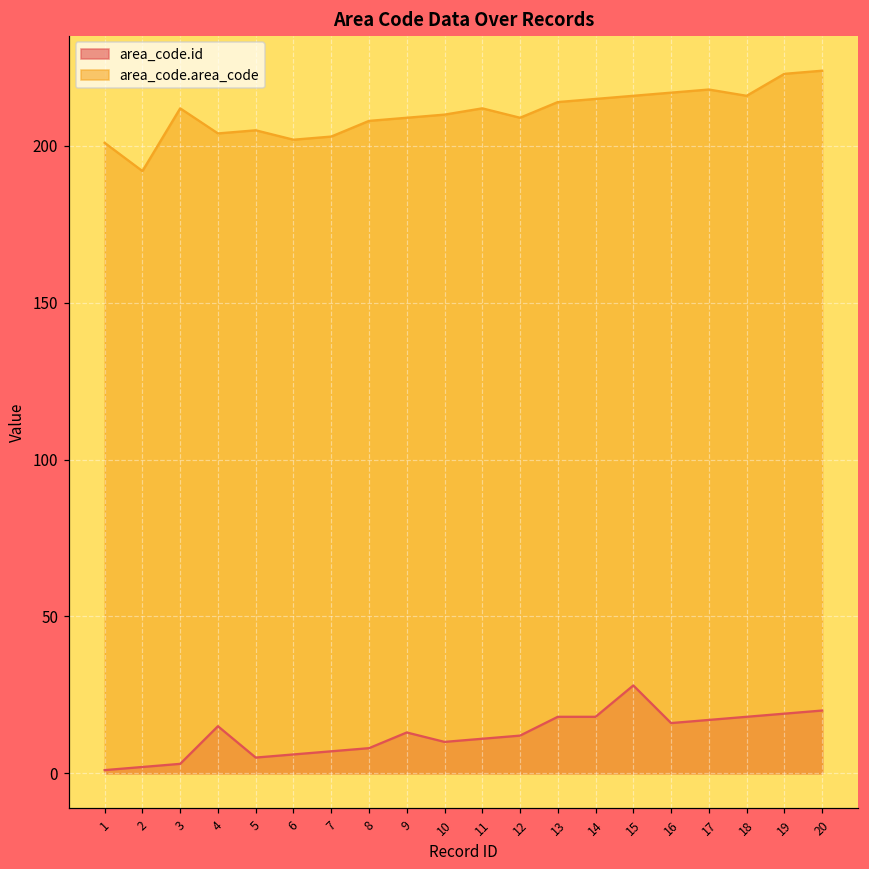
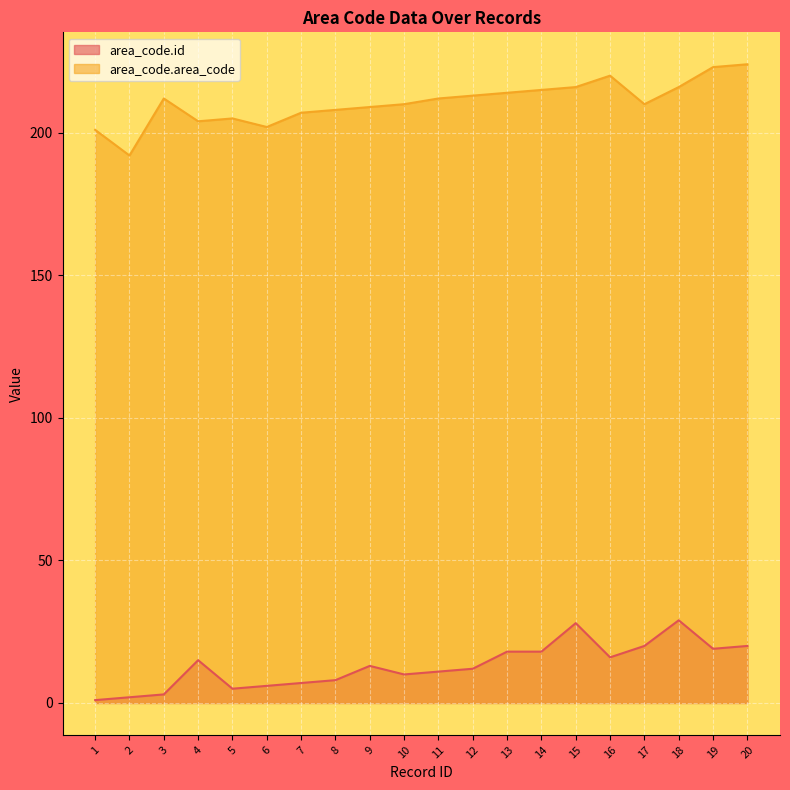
area_code.area_code, 7: 203 -> 207
area_code.area_code, 12: 209 -> 213
area_code.area_code, 16: 217 -> 220
area_code.id, 17: 17 -> 20
area_code.area_code, 17: 218 -> 210
area_code.id, 18: 18 -> 29
